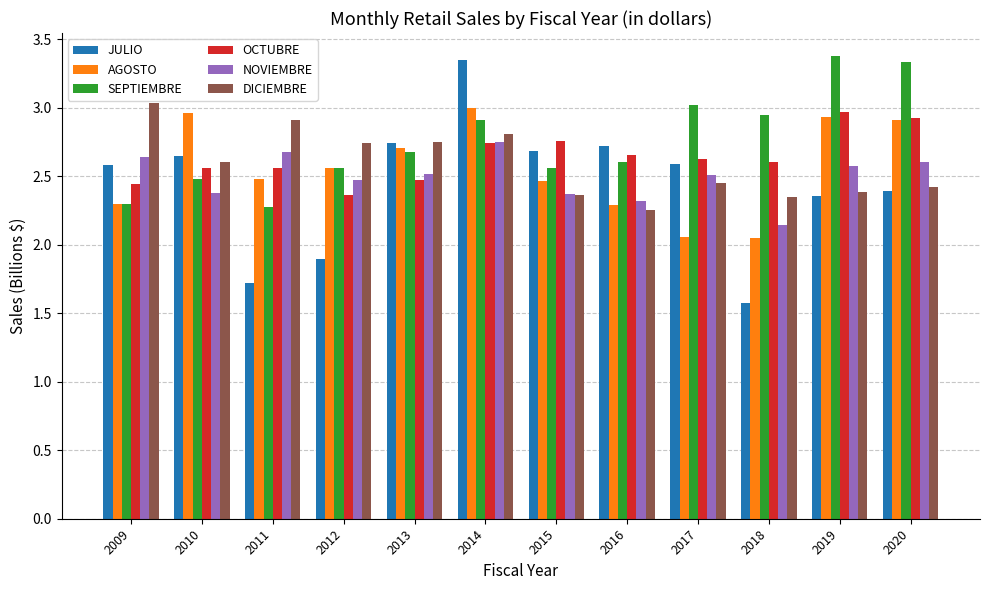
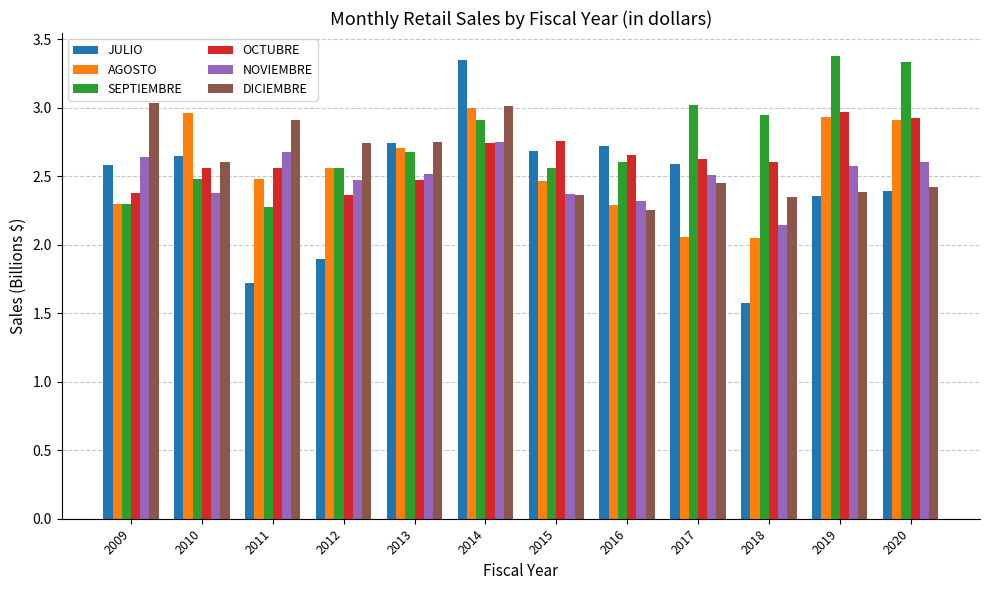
OCTUBRE, 2009: 2.44 -> 2.38
DICIEMBRE, 2014: 2.81 -> 3.01
